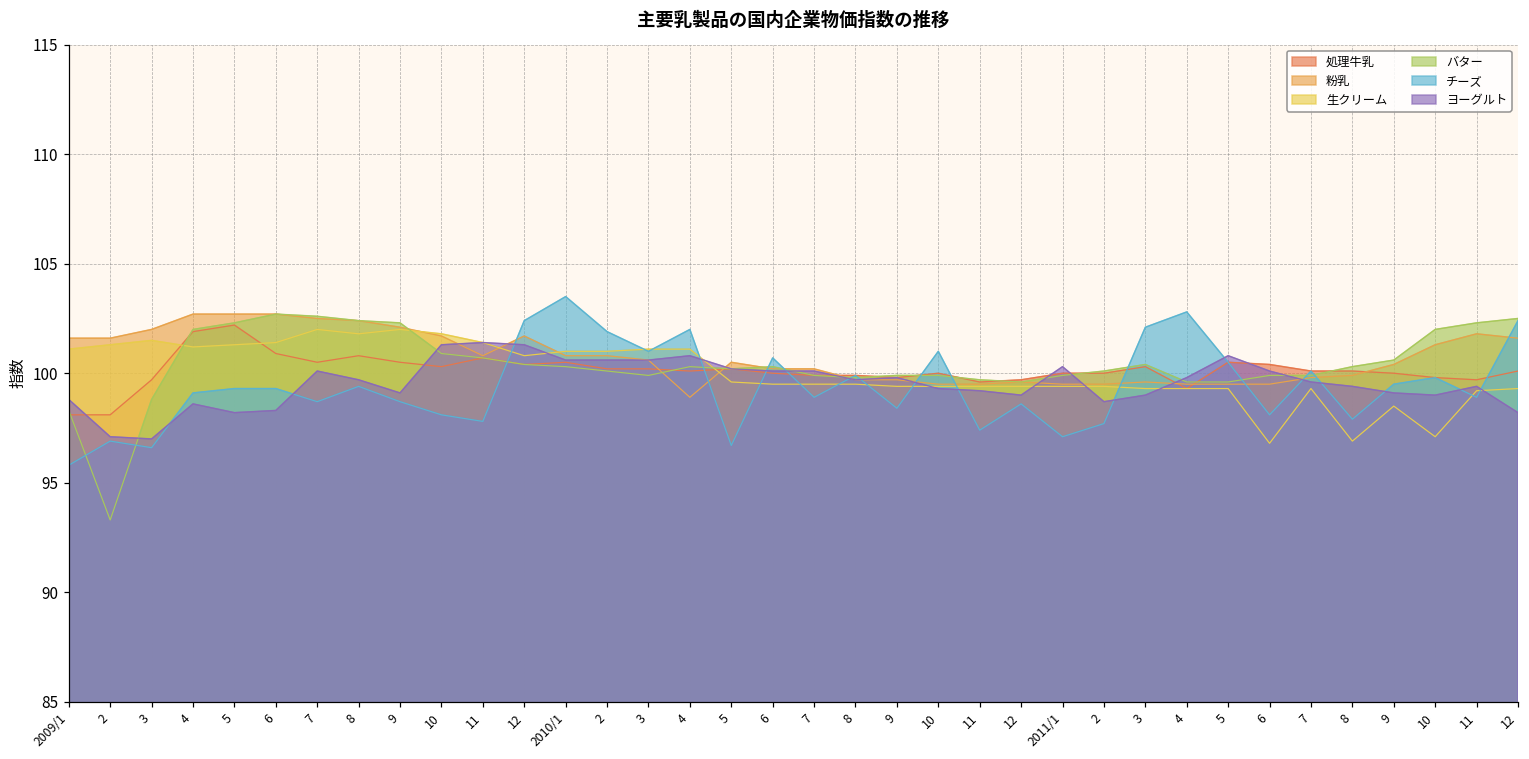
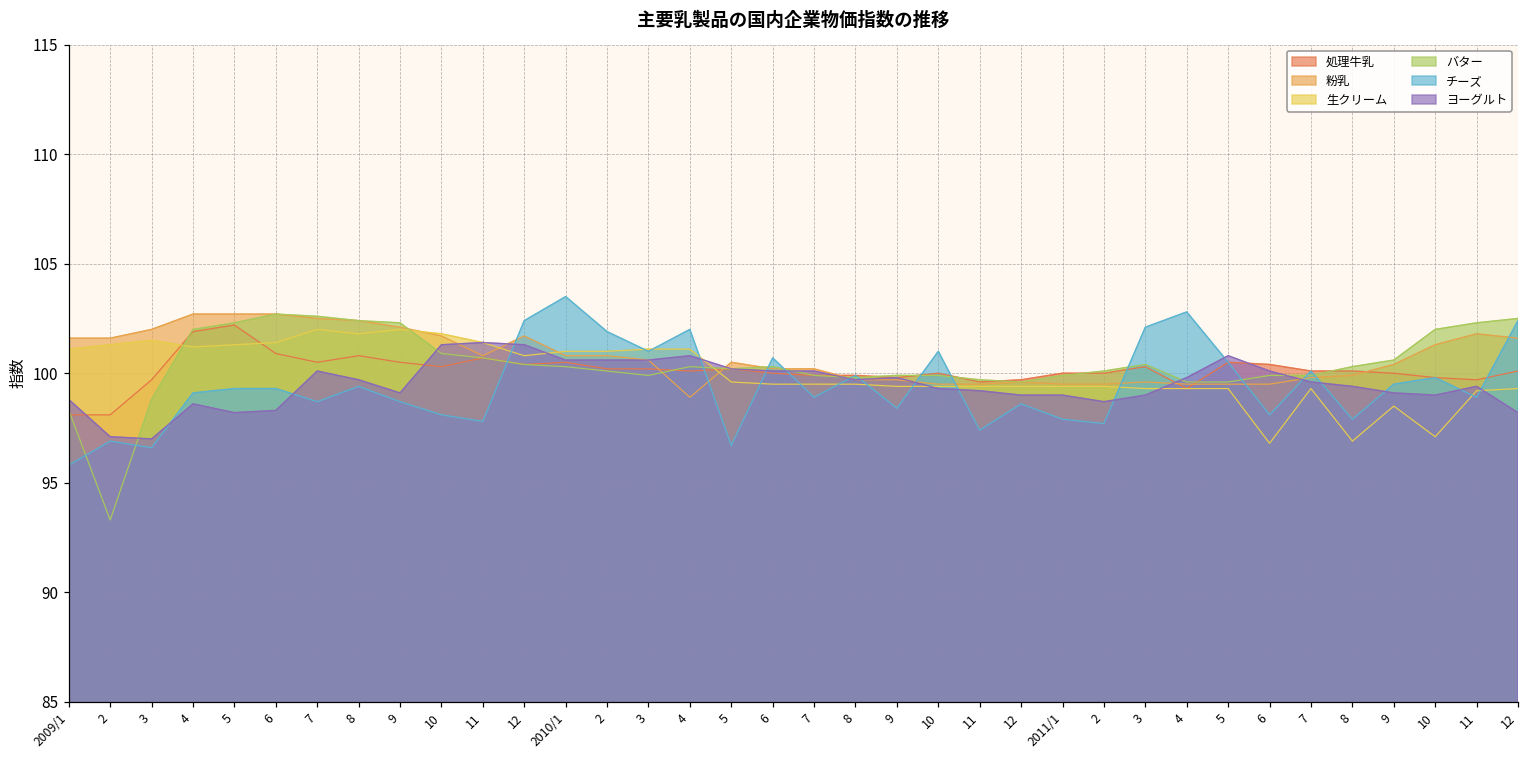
チーズ, 2011/1: 97.1 -> 97.9
ヨーグルト, 2011/1: 100.3 -> 99.0
